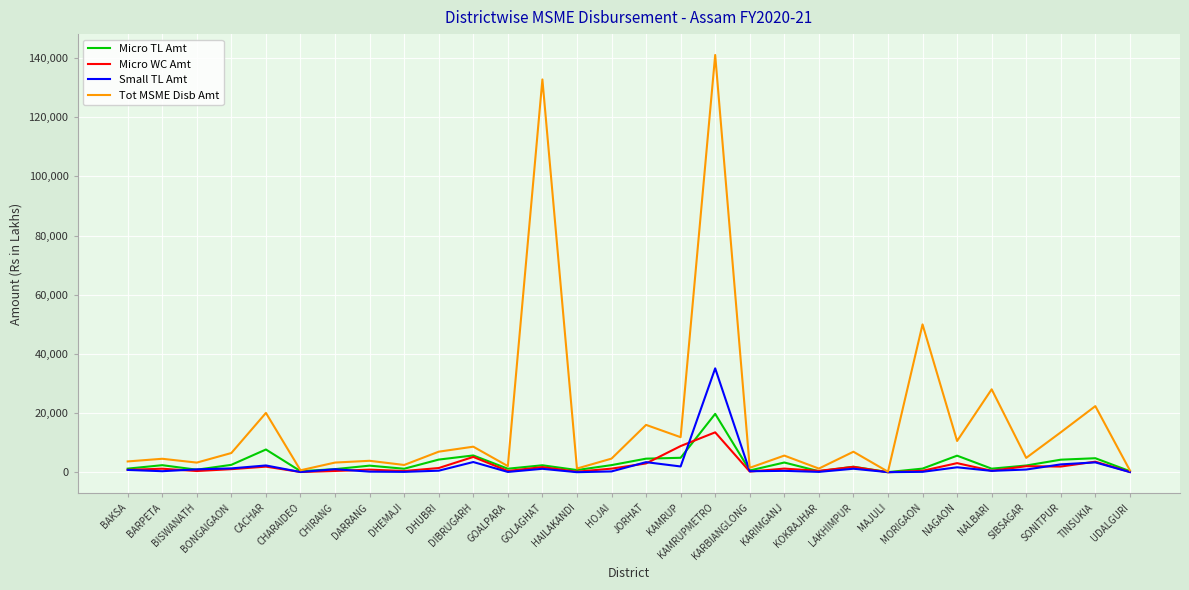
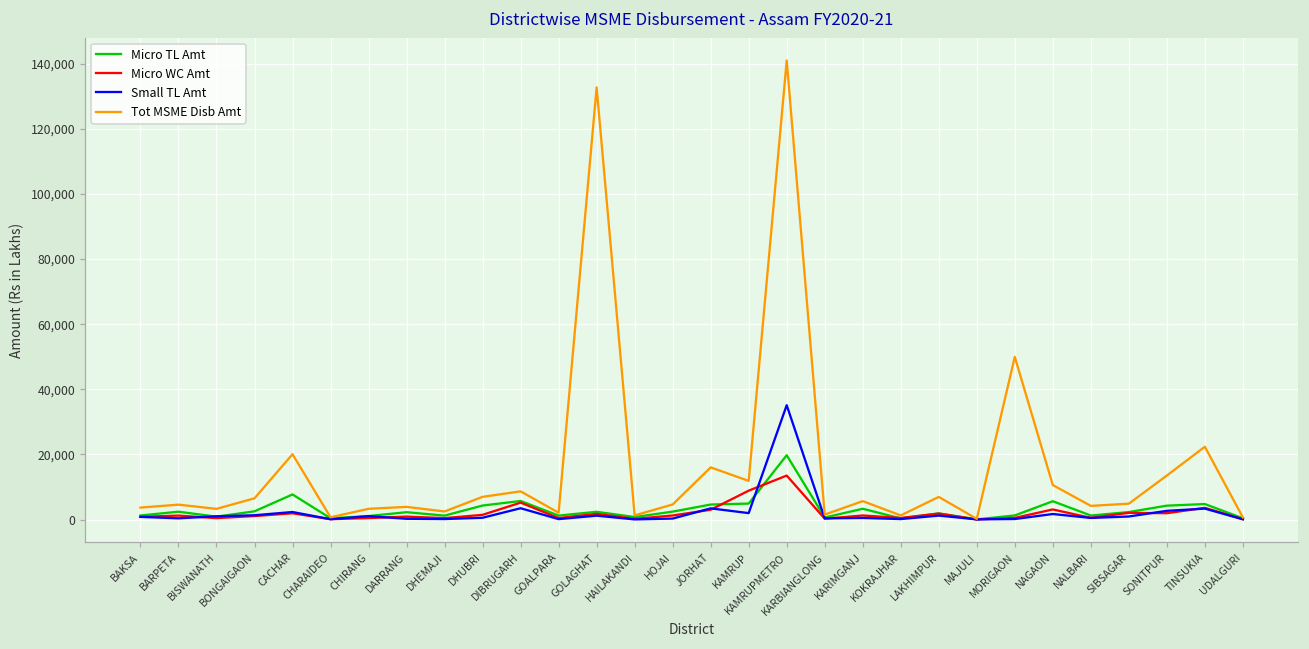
Tot MSME Disb Amt, NALBARI: 28,000 -> 4,000
